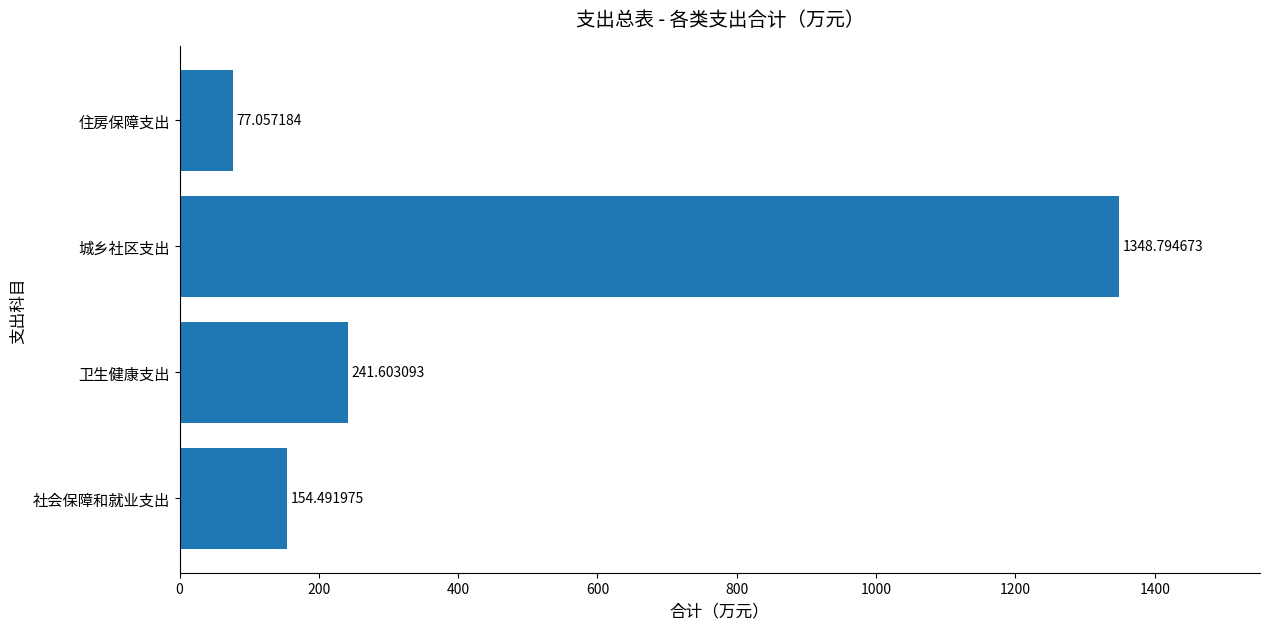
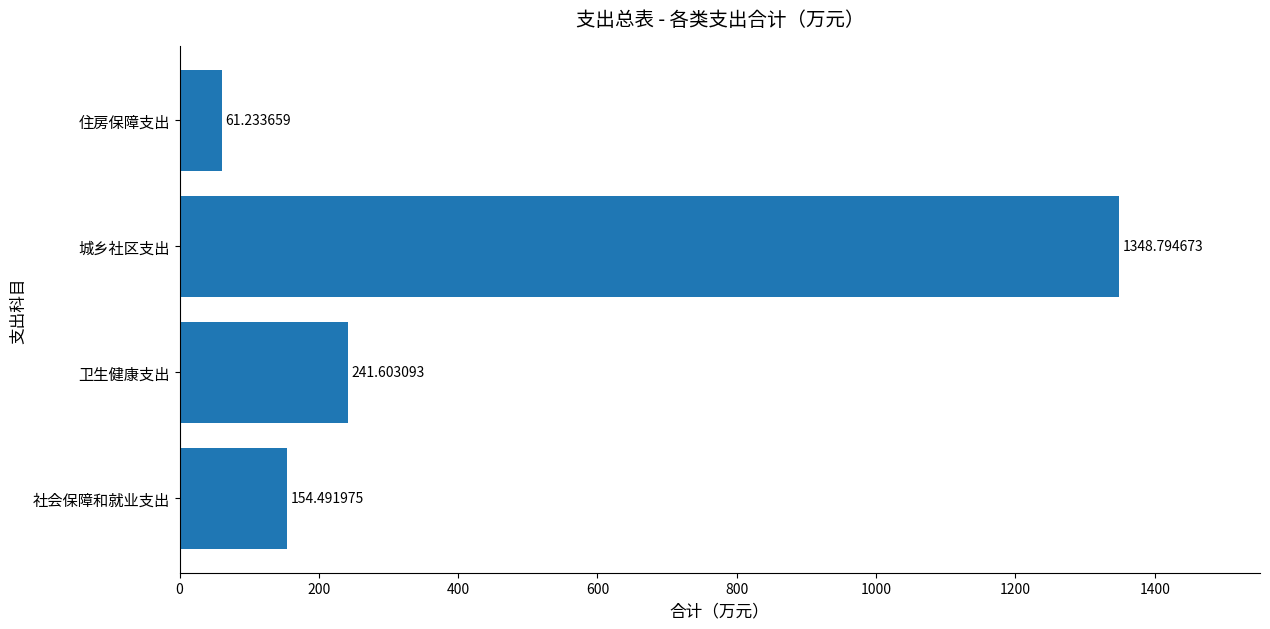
住房保障支出: 77.057184 -> 61.233659
